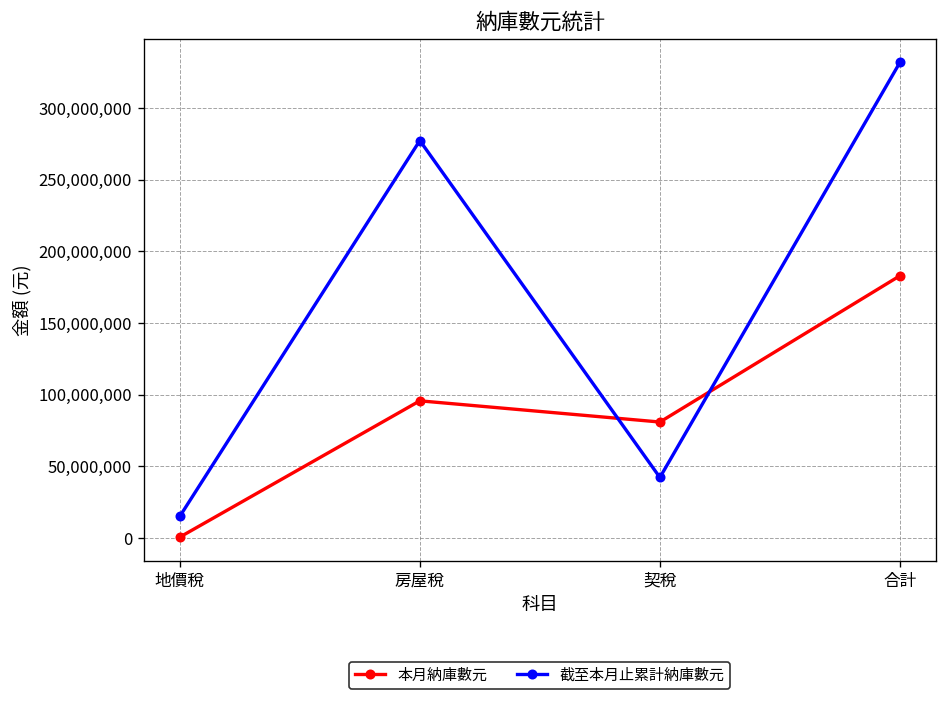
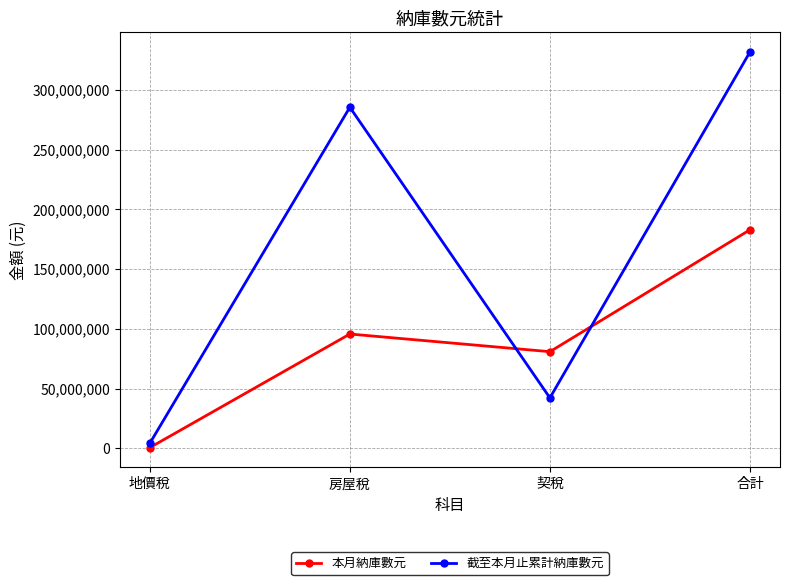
截至本月止累計納庫數元, 地價稅: 15,000,000 -> 4,000,000
截至本月止累計納庫數元, 房屋稅: 277,000,000 -> 285,000,000
